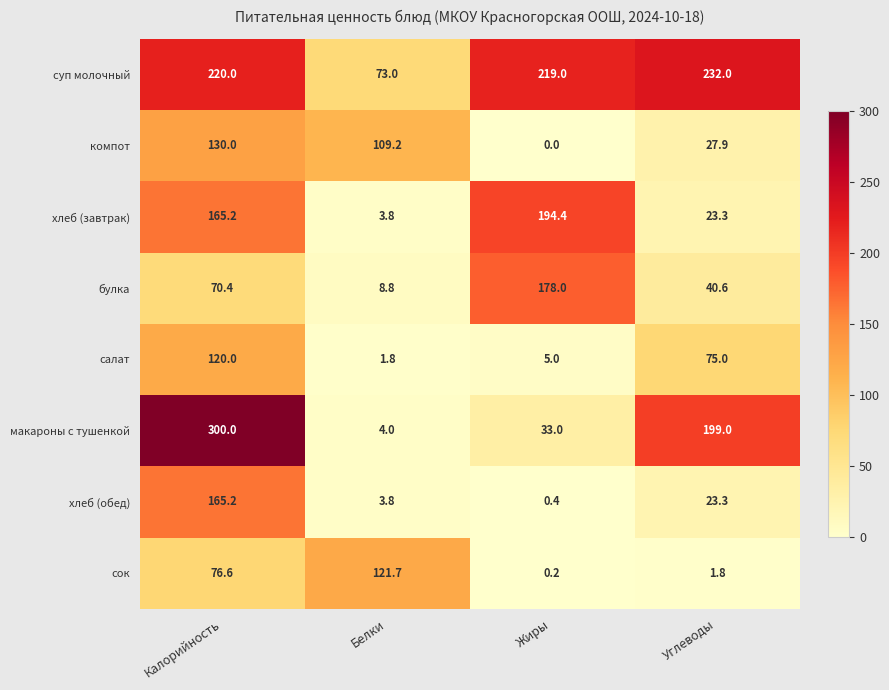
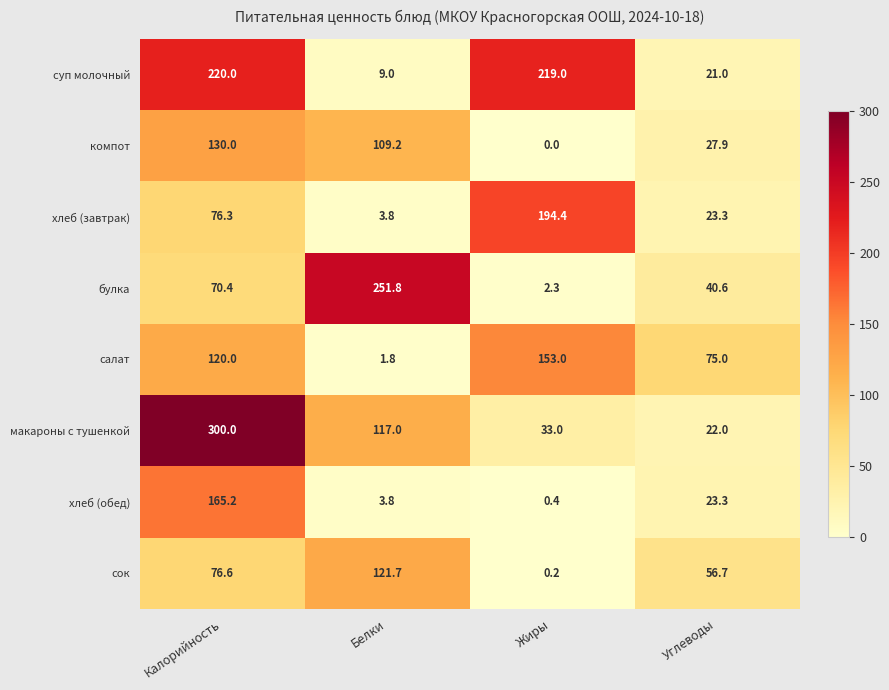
суп молочный, Белки: 73.0 -> 9.0
суп молочный, Углеводы: 232.0 -> 21.0
хлеб (завтрак), Калорийность: 165.2 -> 76.3
булка, Белки: 8.8 -> 251.8
булка, Жиры: 178.0 -> 2.3
салат, Жиры: 5.0 -> 153.0
макароны с тушенкой, Белки: 4.0 -> 117.0
макароны с тушенкой, Углеводы: 199.0 -> 22.0
сок, Углеводы: 1.8 -> 56.7
